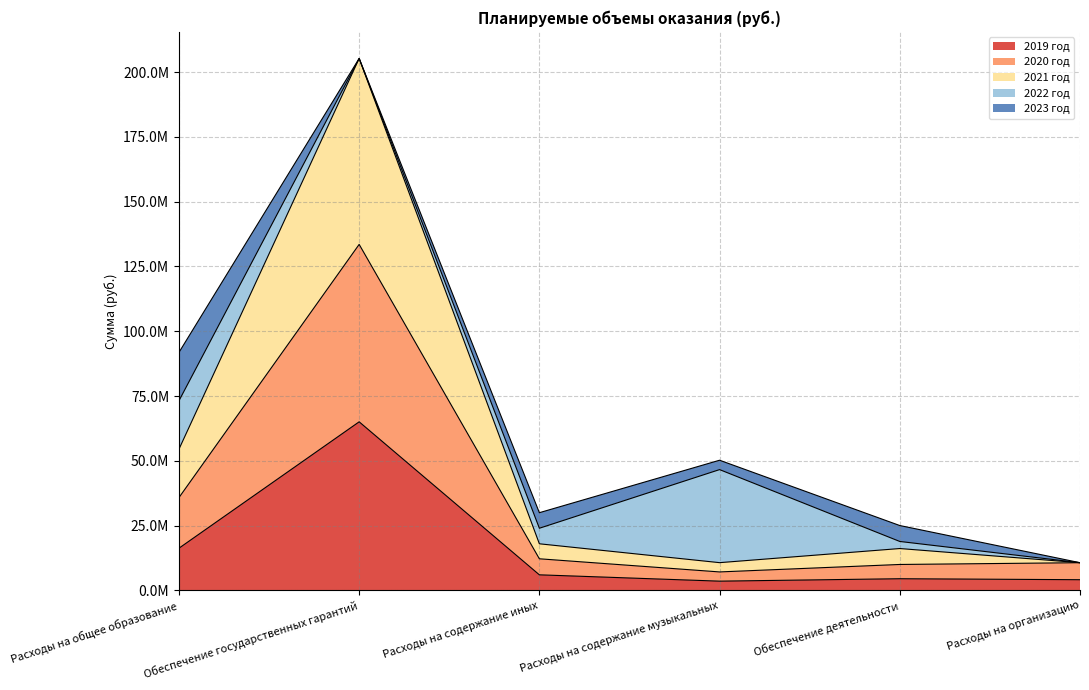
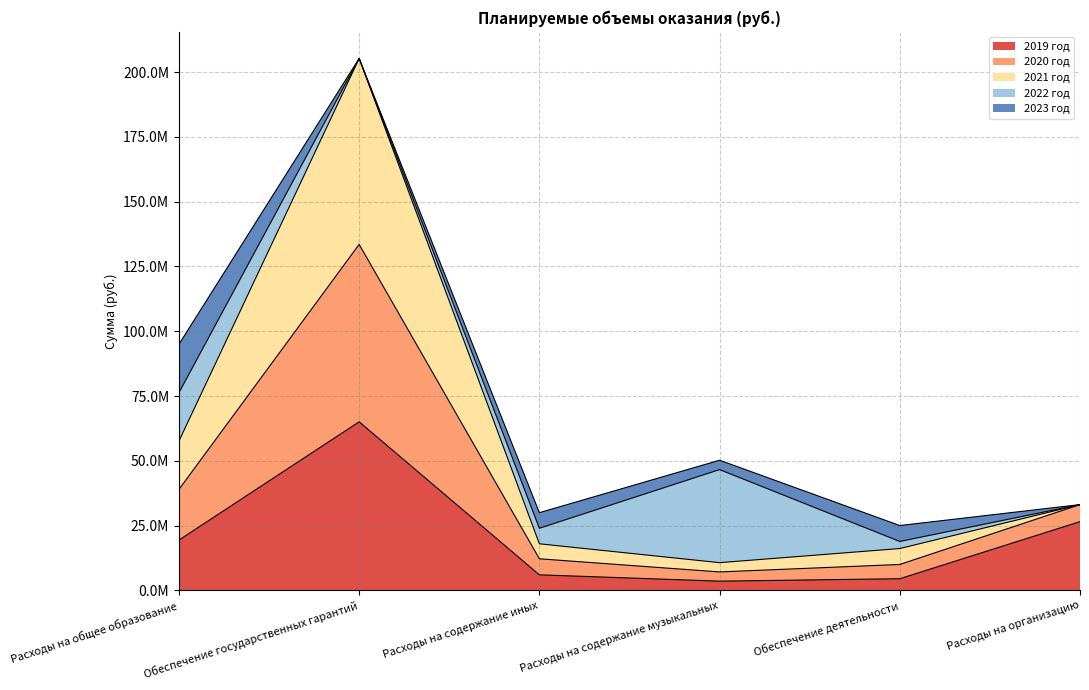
2019 год, Расходы на общее образование: 16000000 -> 19000000
2019 год, Расходы на организацию: 4000000 -> 27000000
